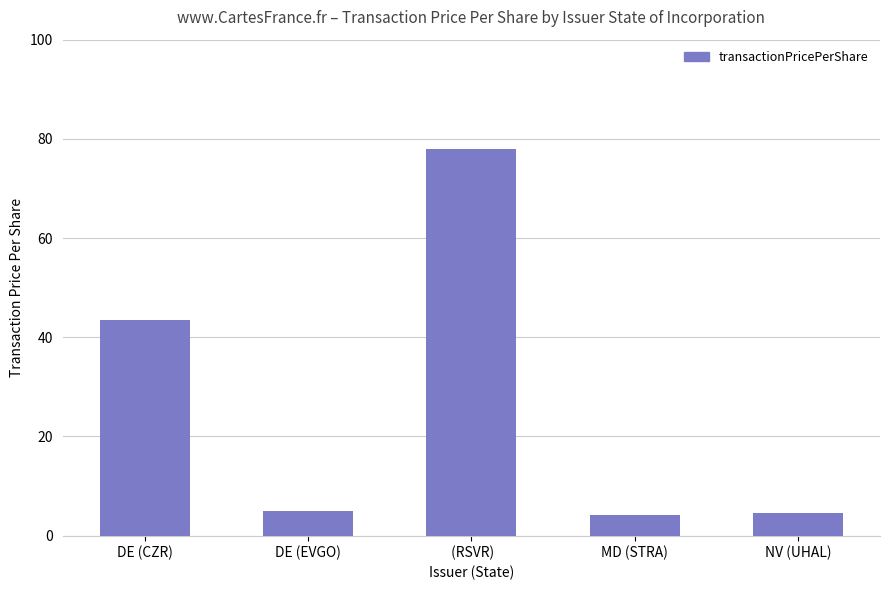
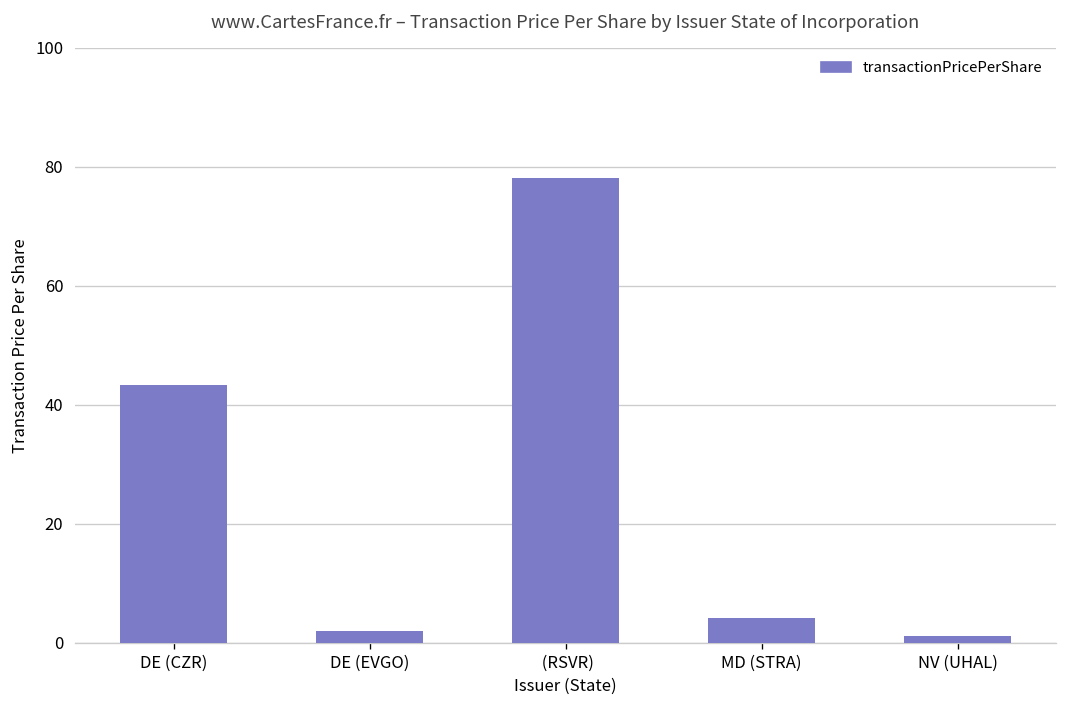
DE (EVGO): 5 -> 2
NV (UHAL): 4 -> 1
